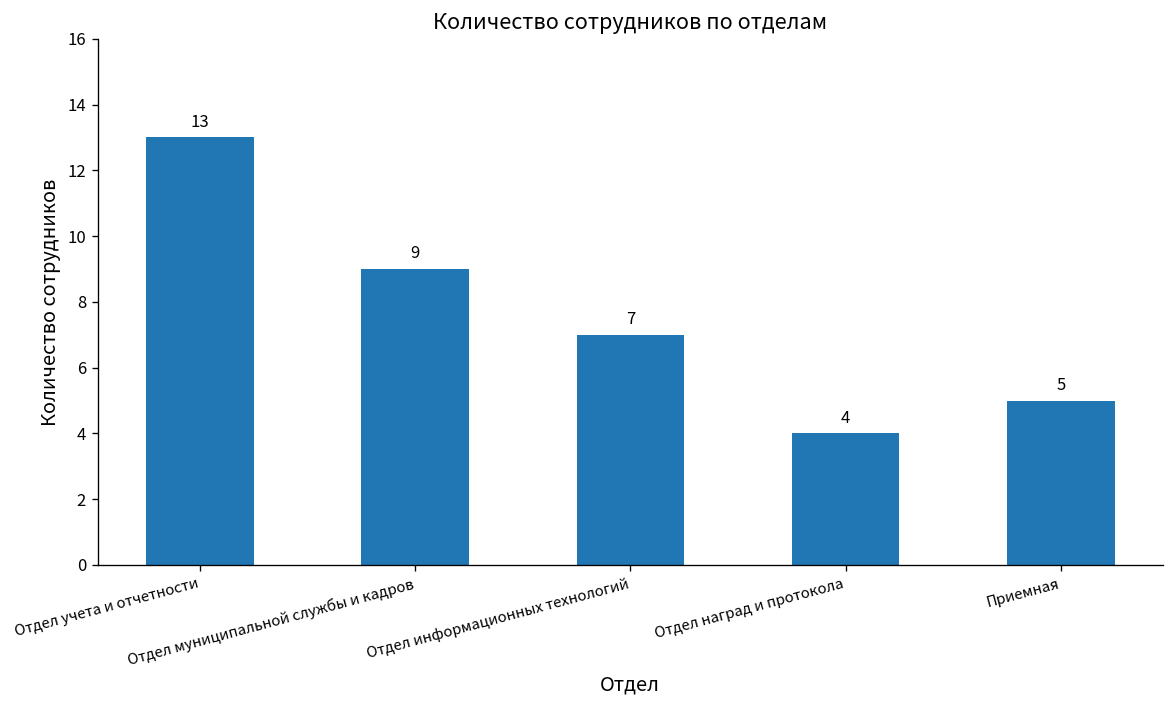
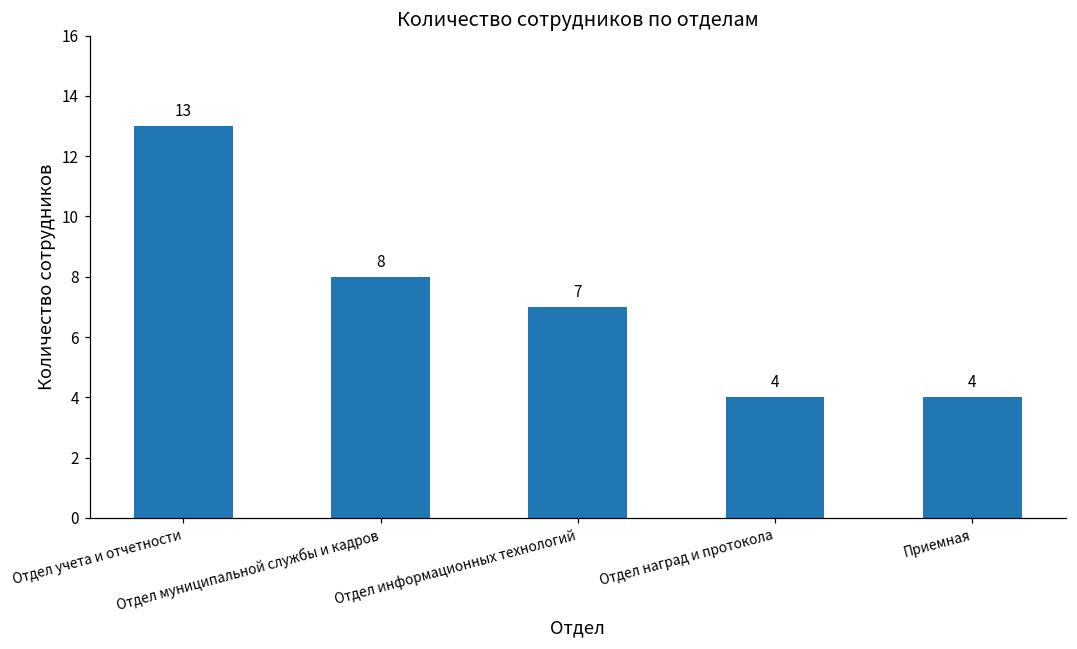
Отдел муниципальной службы и кадров: 9 -> 8
Приемная: 5 -> 4
